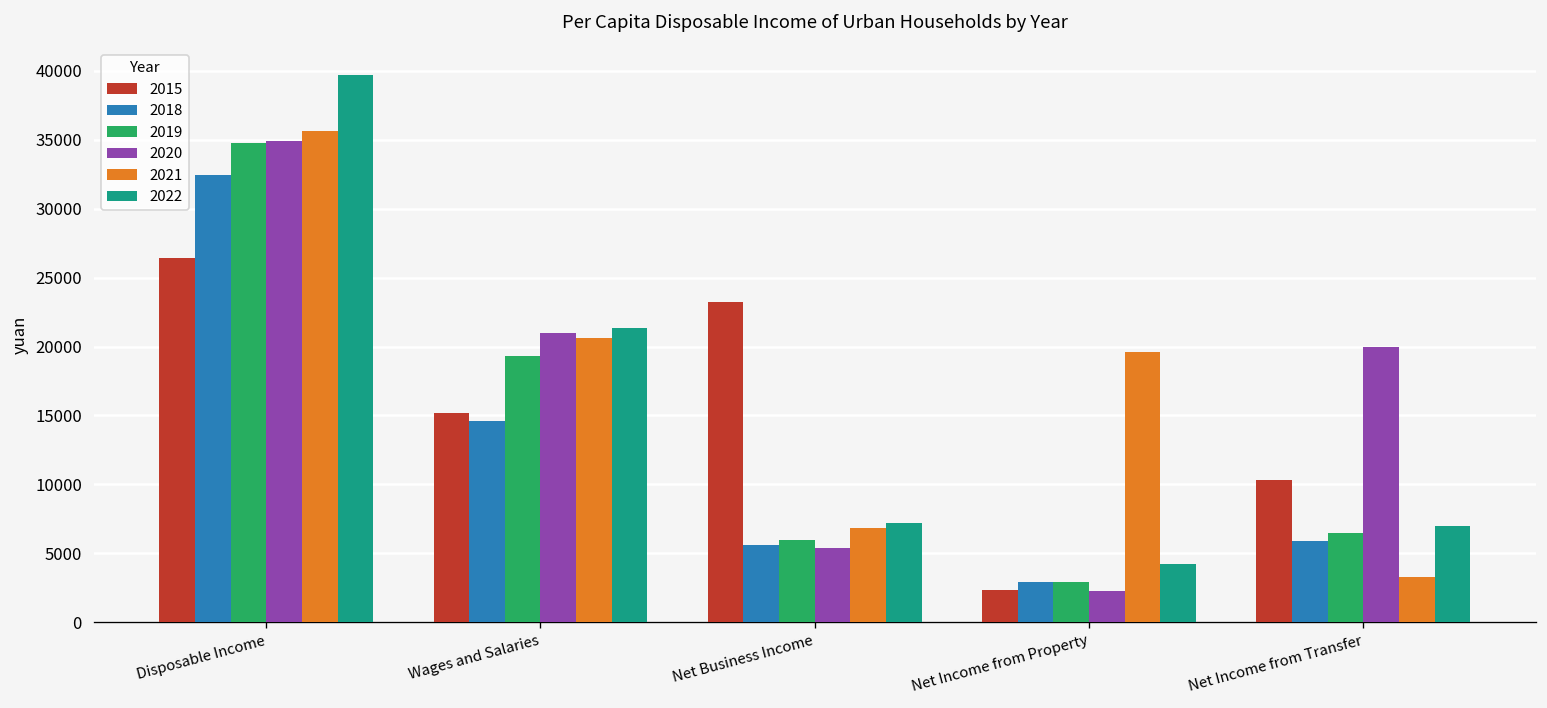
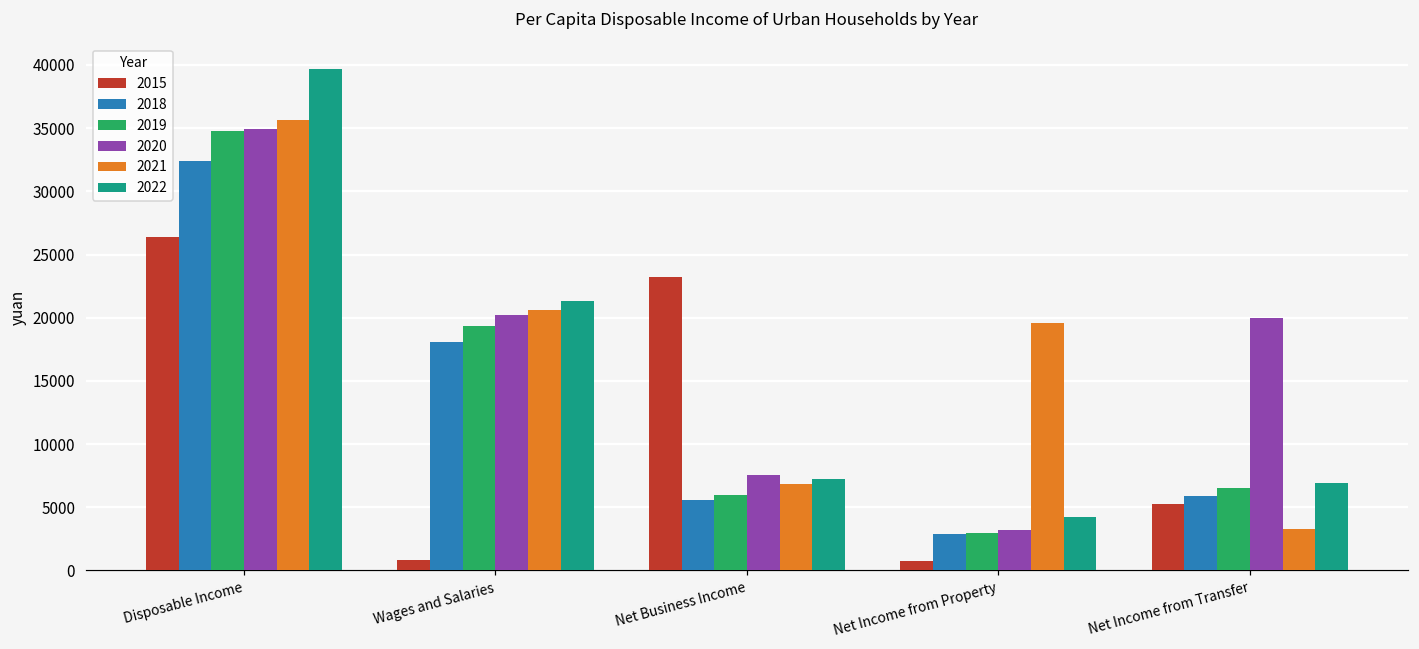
2015, Wages and Salaries: 15200 -> 800
2018, Wages and Salaries: 14600 -> 18100
2020, Wages and Salaries: 21000 -> 20200
2020, Net Business Income: 5400 -> 7600
2015, Net Income from Property: 2300 -> 800
2020, Net Income from Property: 2200 -> 3200
2015, Net Income from Transfer: 10300 -> 5300
